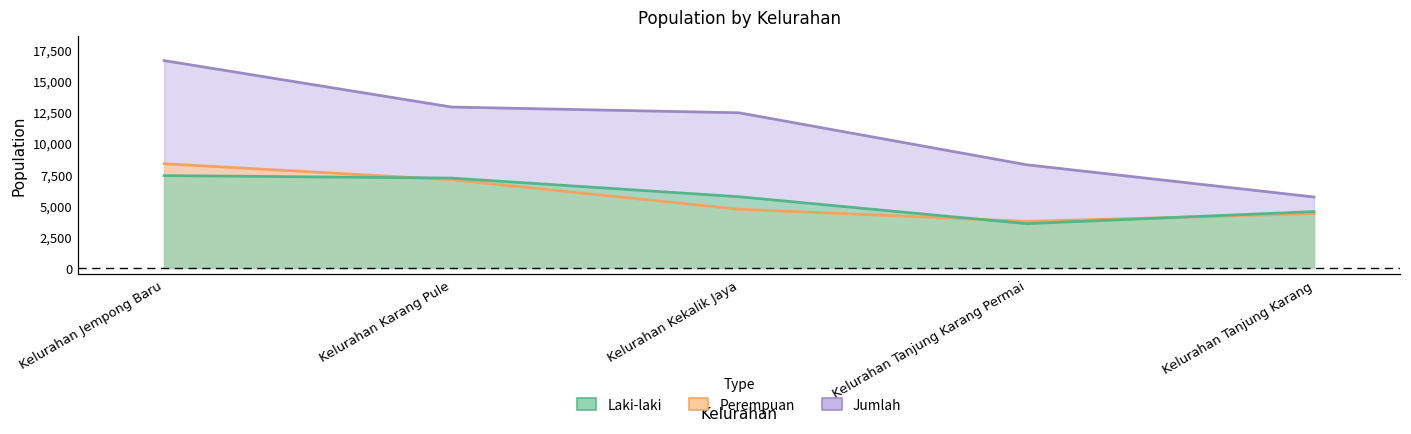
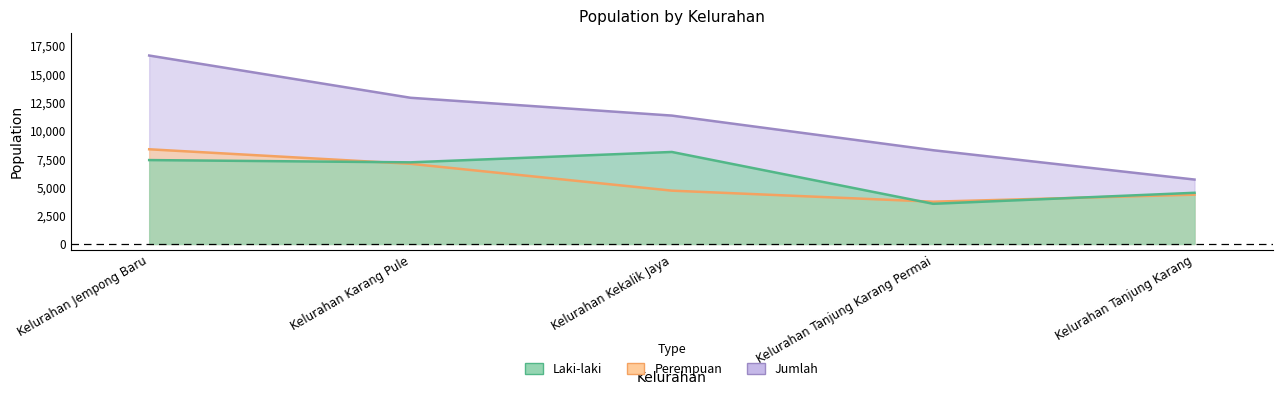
Jumlah, Kelurahan Kekalik Jaya: 12,500 -> 11,300
Laki-laki, Kelurahan Kekalik Jaya: 5,700 -> 8,100
